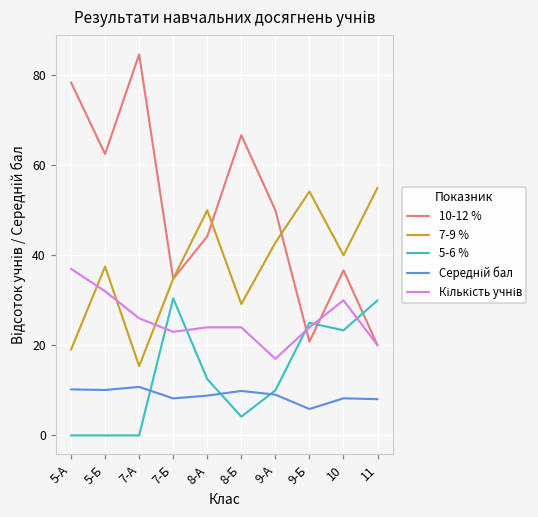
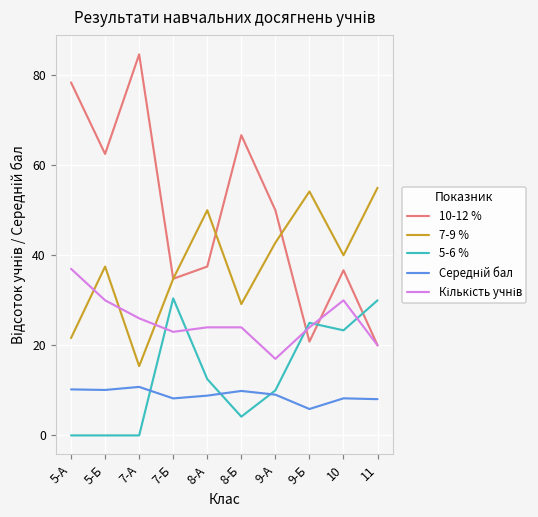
7-9 %, 5-А: 19 -> 22
Кількість учнів, 5-Б: 32 -> 30
10-12 %, 8-А: 44 -> 38
